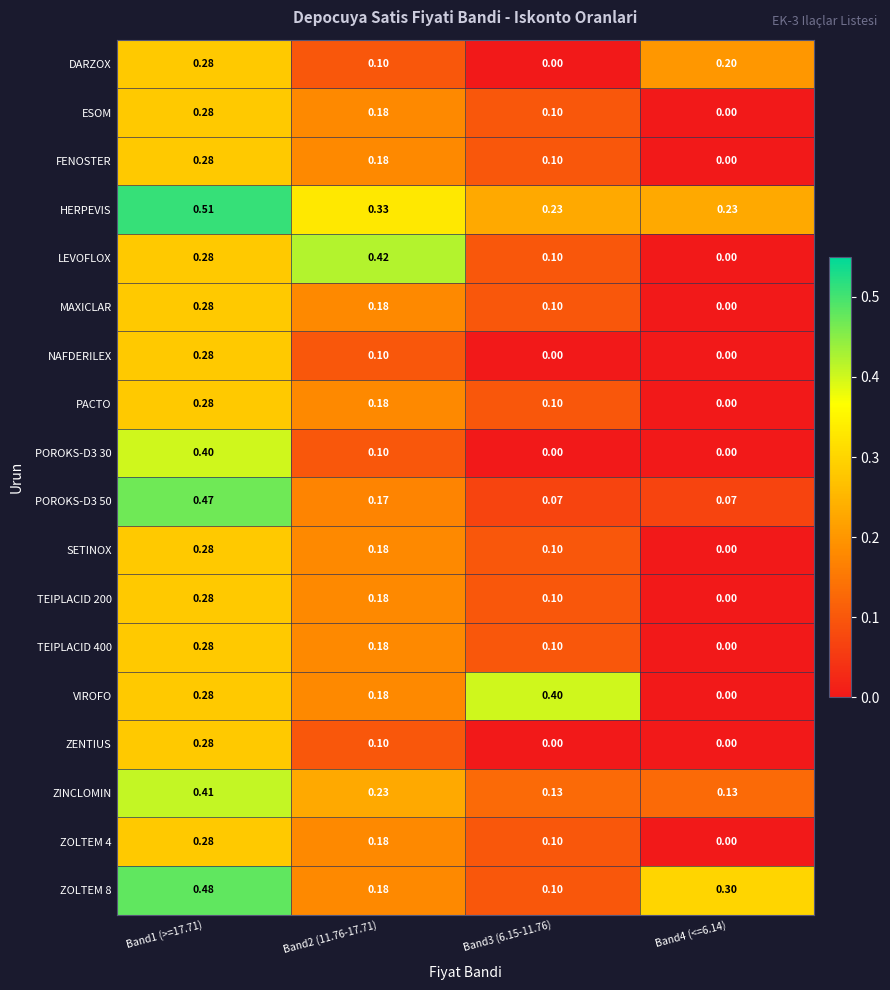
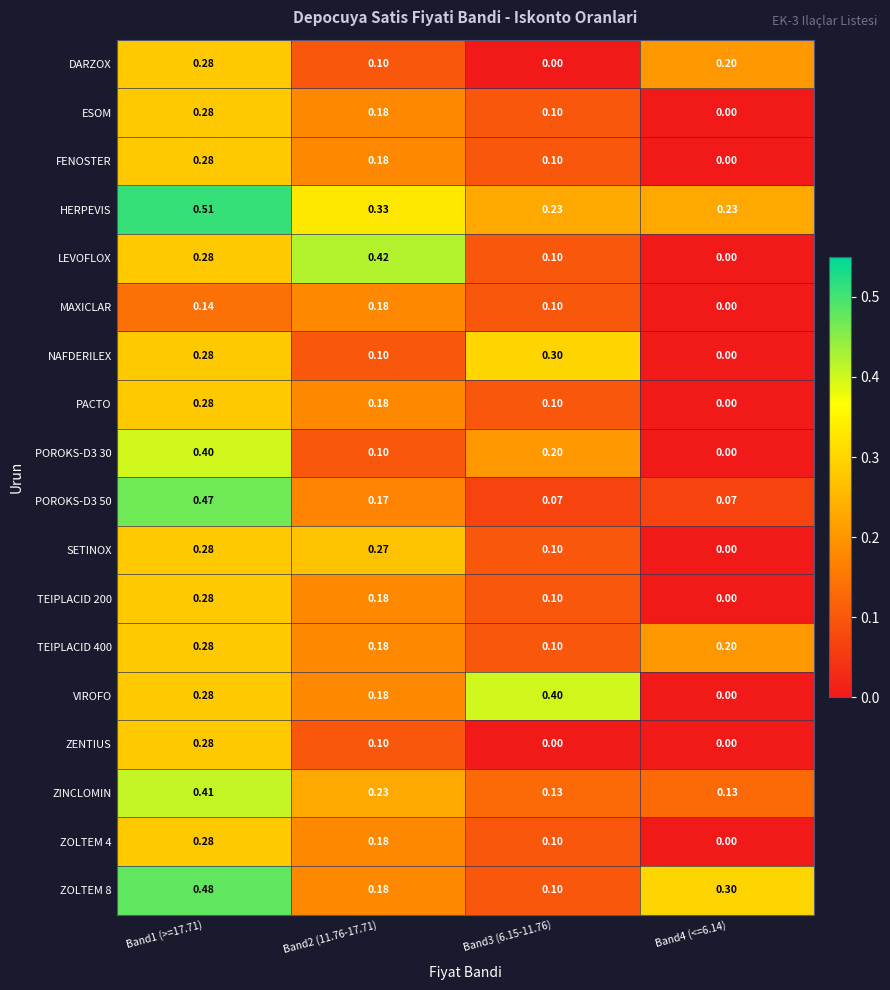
MAXICLAR, Band1 (>=17.71): 0.28 -> 0.14
NAFDERILEX, Band3 (6.15-11.76): 0.00 -> 0.30
POROKS-D3 30, Band3 (6.15-11.76): 0.00 -> 0.20
SETINOX, Band2 (11.76-17.71): 0.18 -> 0.27
TEIPLACID 400, Band4 (<=6.14): 0.00 -> 0.20
